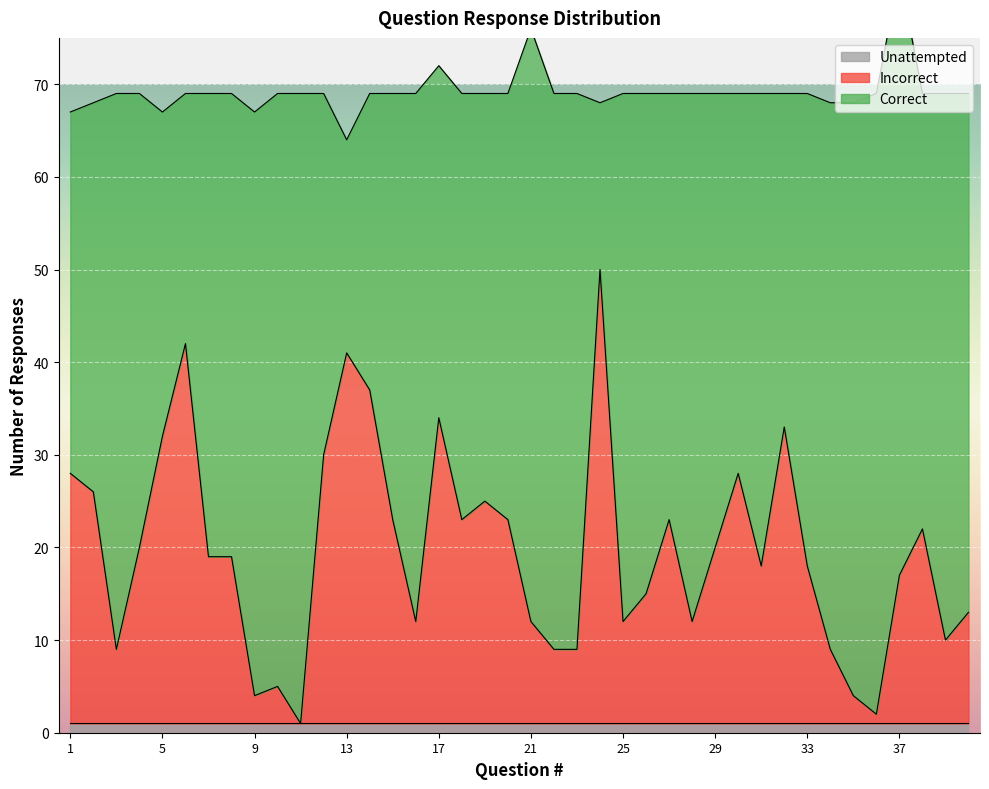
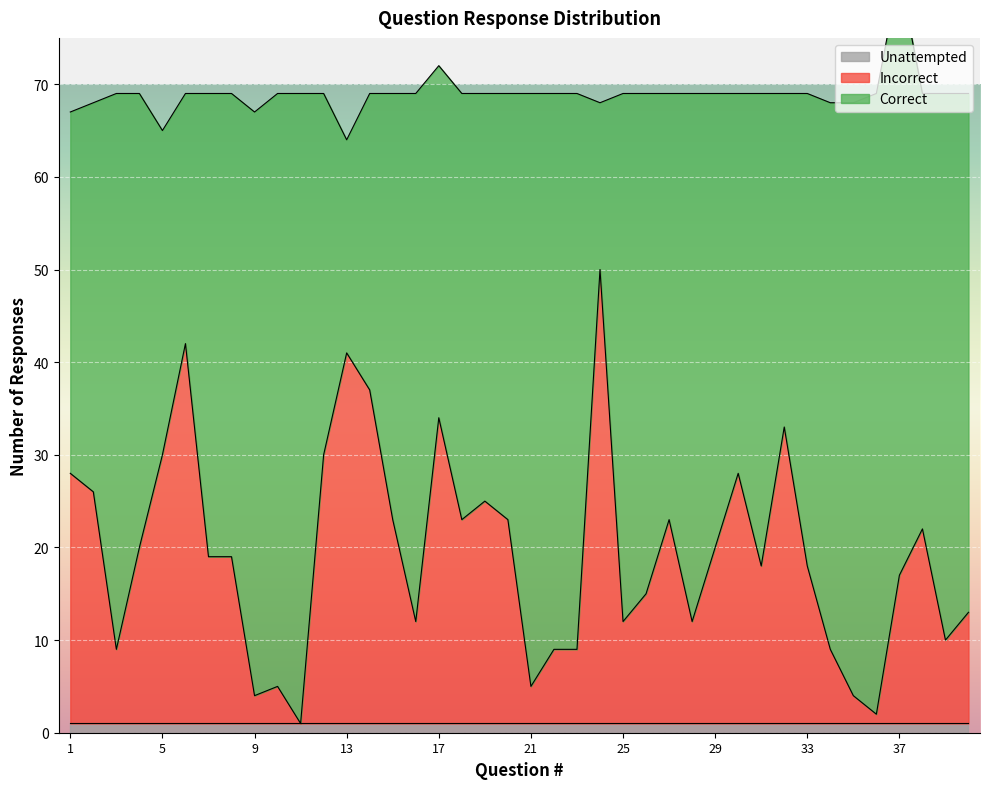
Incorrect, 5: 32 -> 30
Incorrect, 21: 12 -> 5
